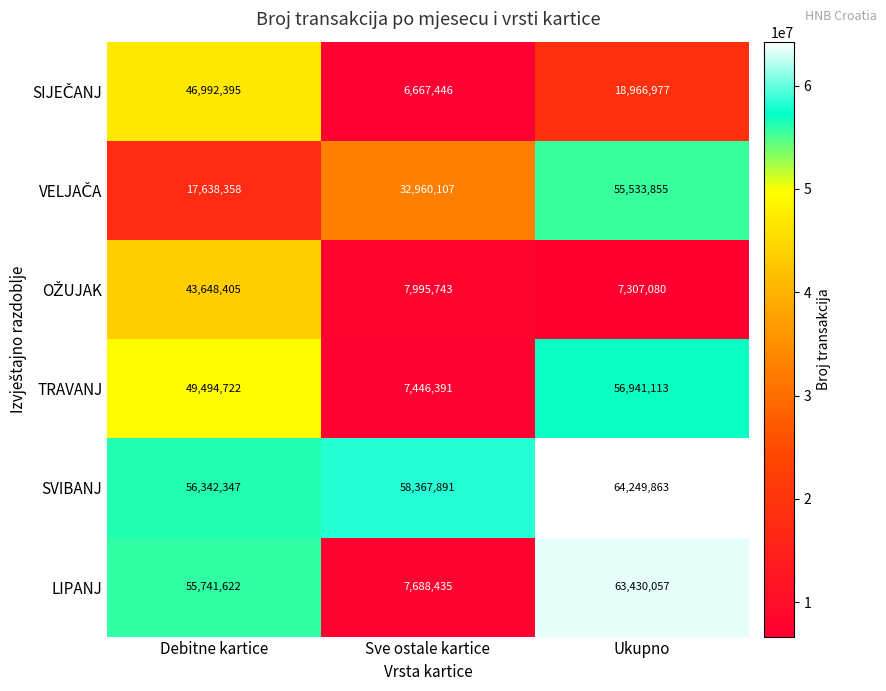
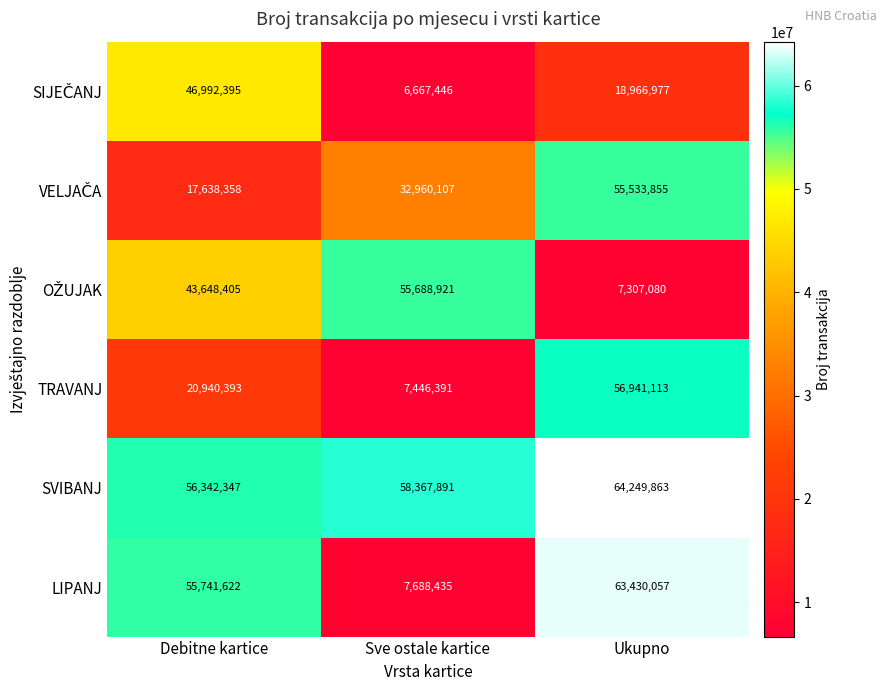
OŽUJAK, Sve ostale kartice: 7,995,743 -> 55,688,921
TRAVANJ, Debitne kartice: 49,494,722 -> 20,940,393
